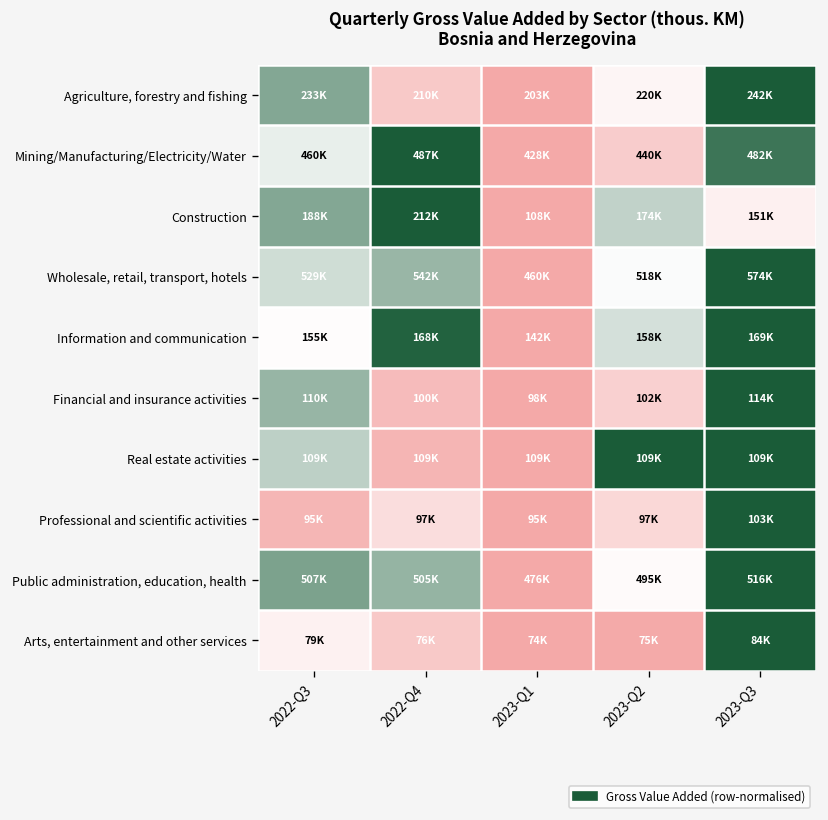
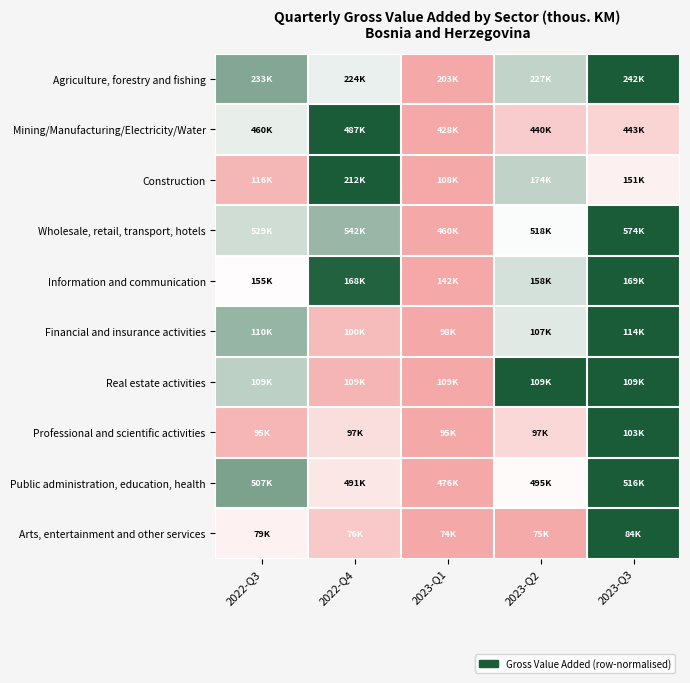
Agriculture, forestry and fishing, 2022-Q4: 210K -> 224K
Agriculture, forestry and fishing, 2023-Q2: 220K -> 227K
Mining/Manufacturing/Electricity/Water, 2023-Q3: 482K -> 443K
Construction, 2022-Q3: 188K -> 116K
Financial and insurance activities, 2023-Q2: 102K -> 107K
Public administration, education, health, 2022-Q4: 505K -> 491K
